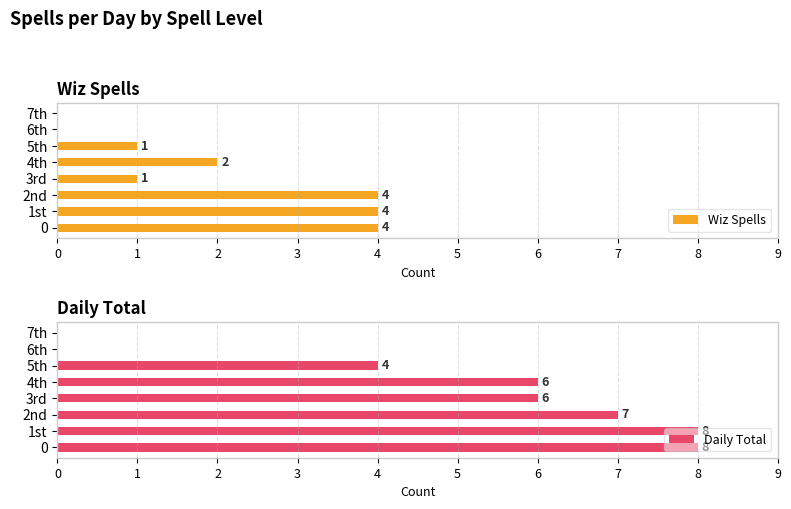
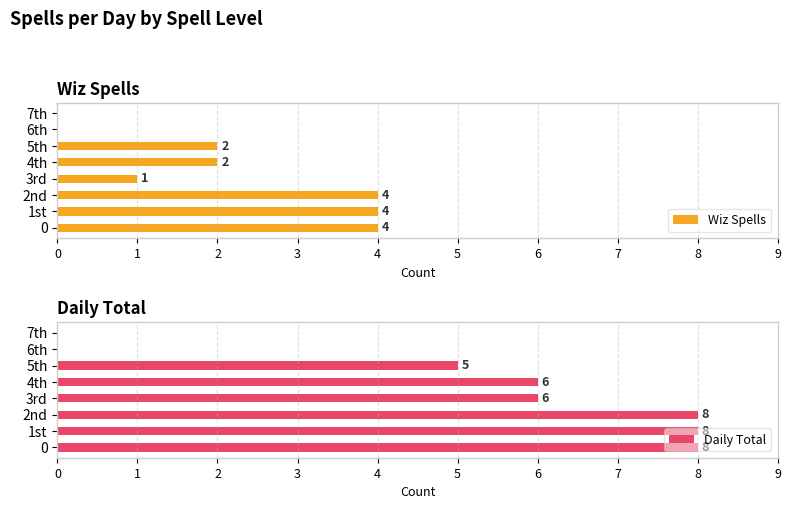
Wiz Spells, 5th: 1 -> 2
Daily Total, 5th: 4 -> 5
Daily Total, 2nd: 7 -> 8
